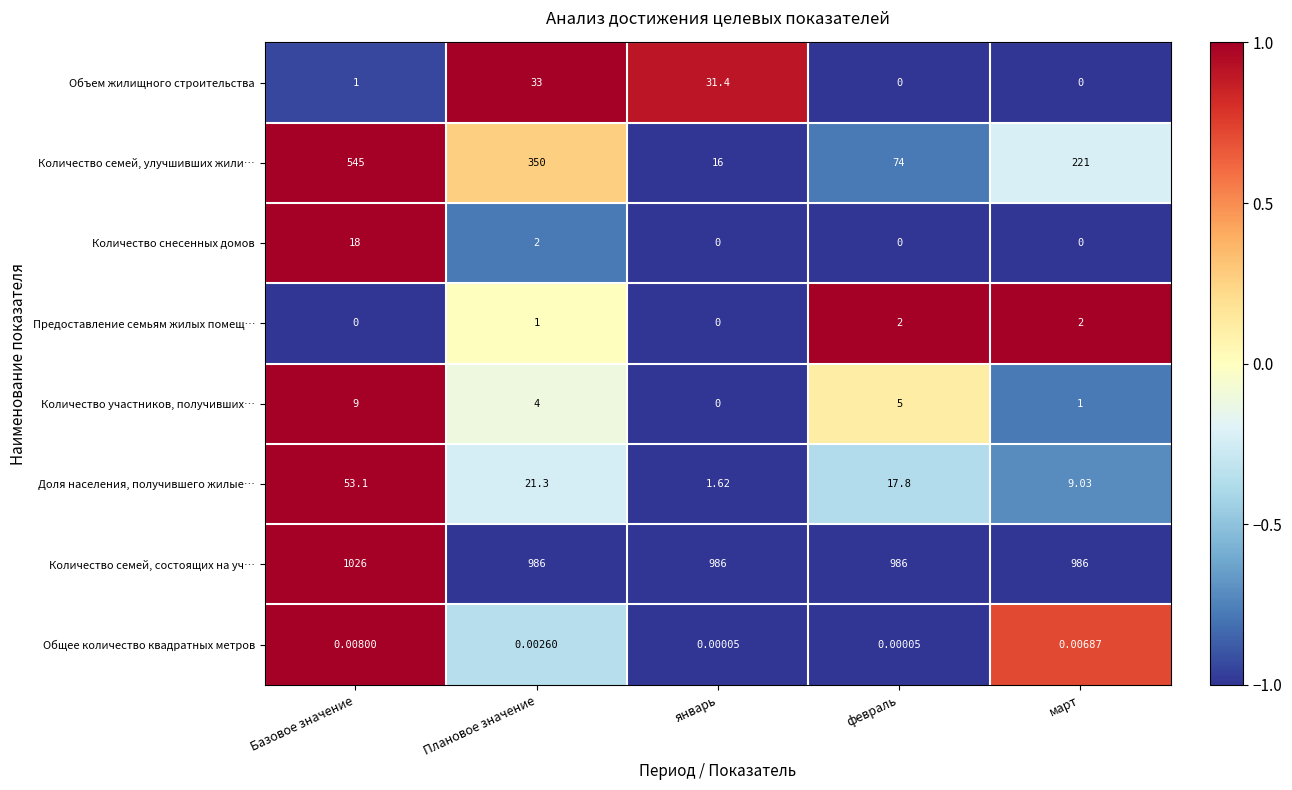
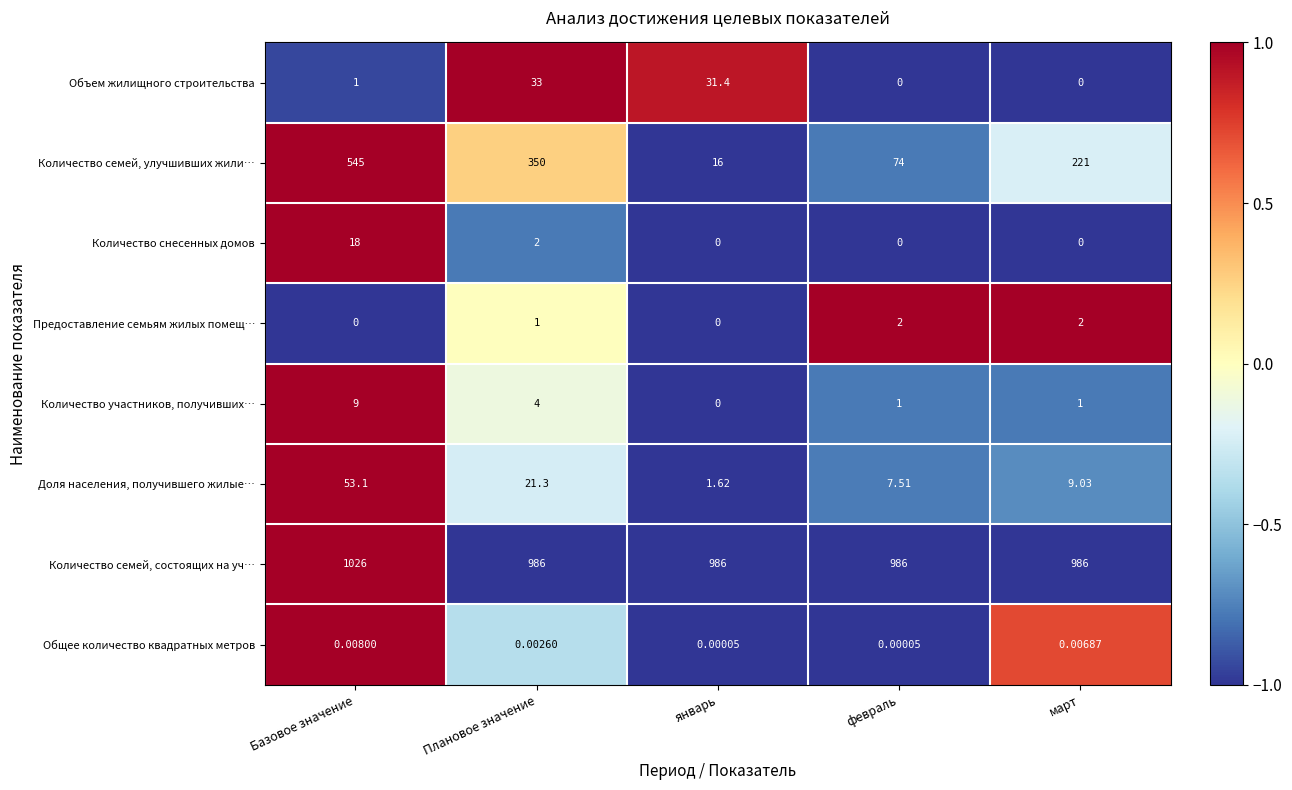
Количество участников, получивших…, февраль: 5 -> 1
Доля населения, получившего жилые…, февраль: 17.8 -> 7.51
